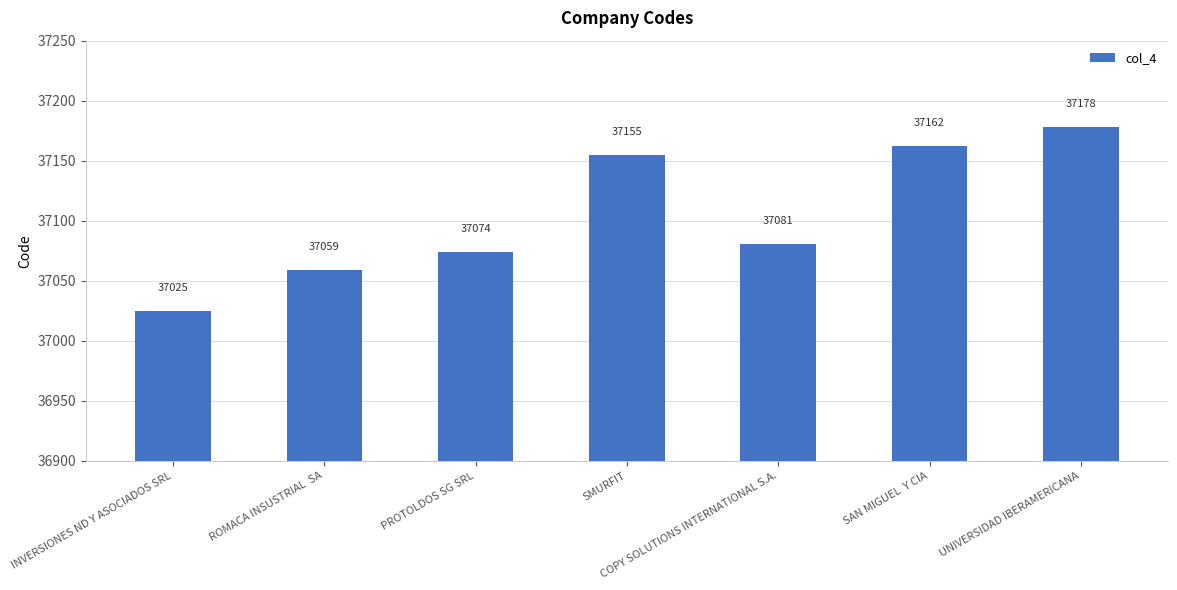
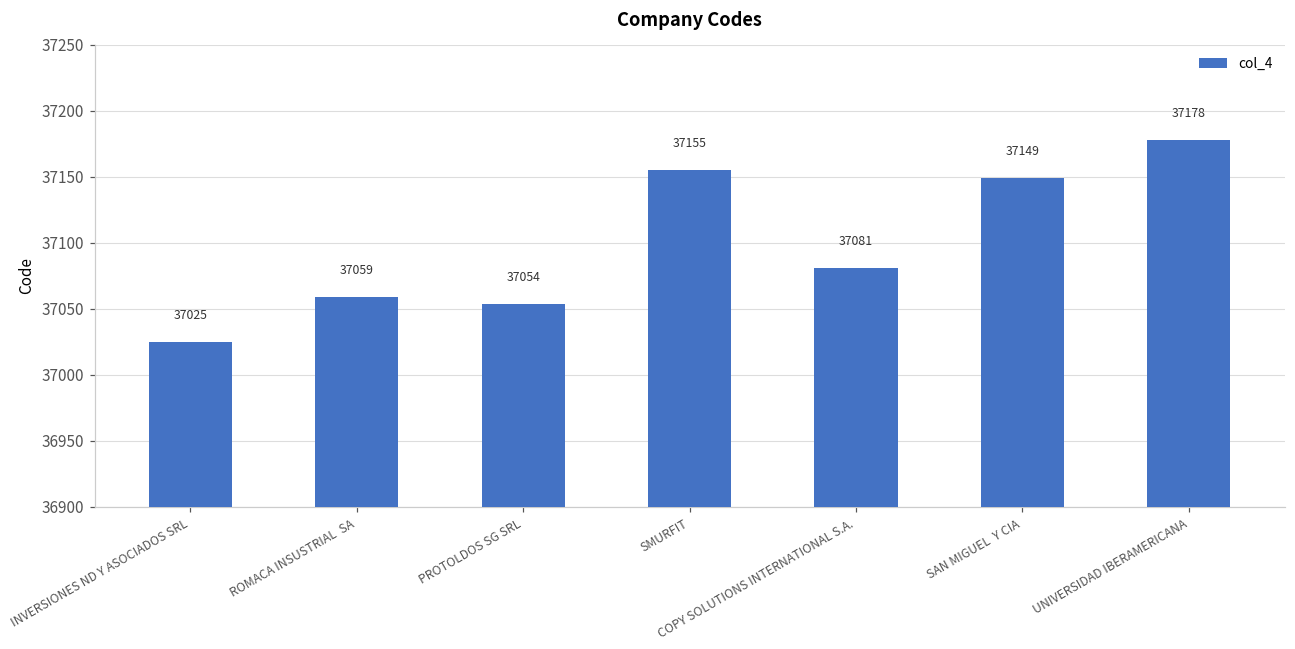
PROTOLDOS SG SRL: 37074 -> 37054
SAN MIGUEL Y CIA: 37162 -> 37149
